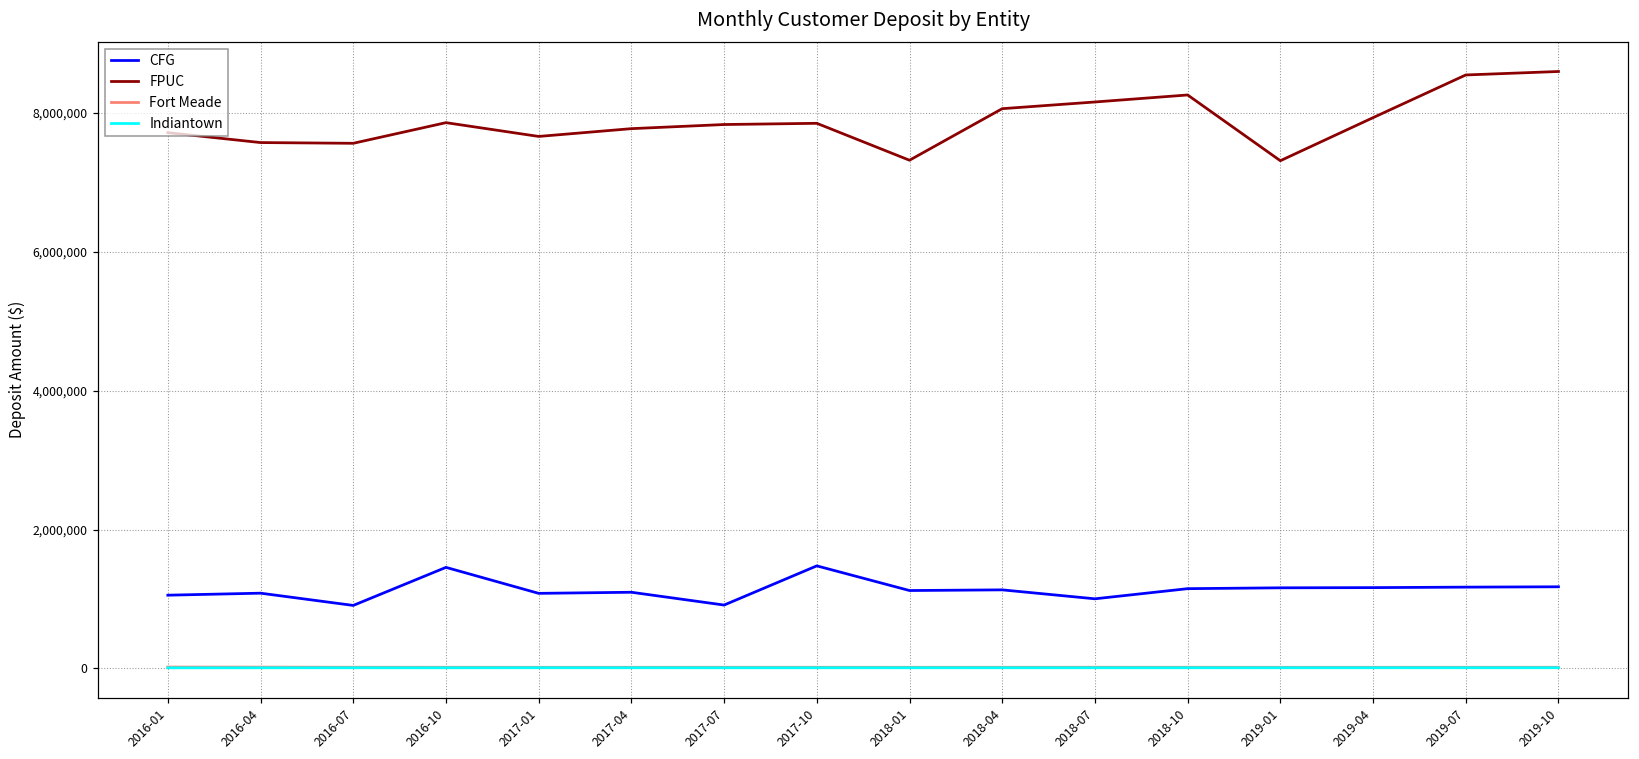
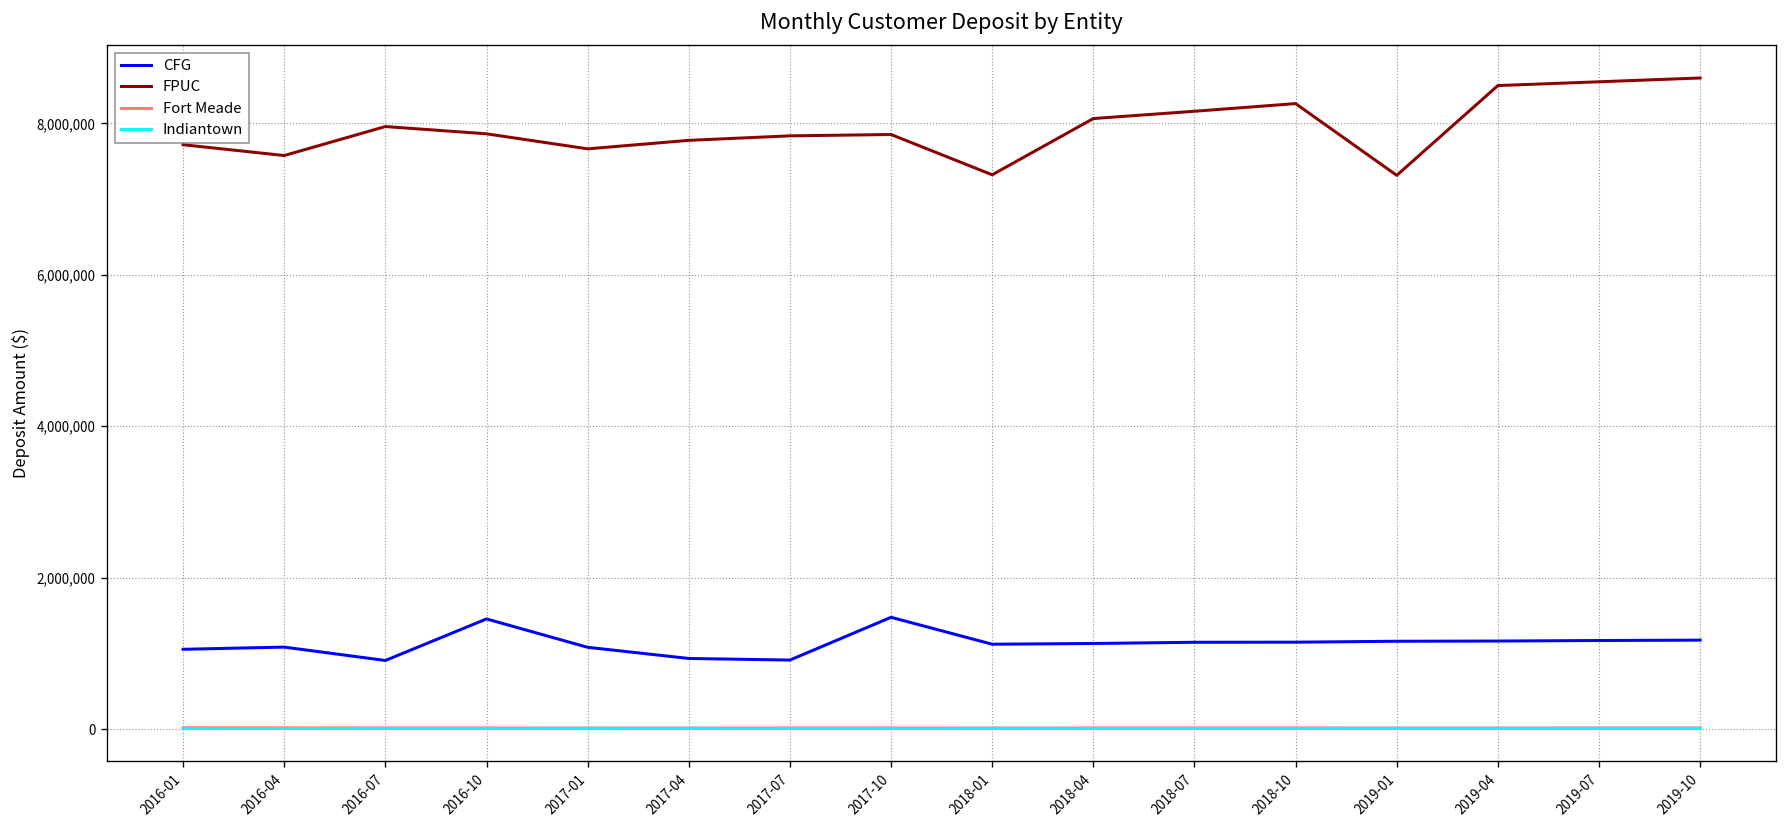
FPUC, 2016-07: 7,600,000 -> 8,000,000
CFG, 2017-04: 1,100,000 -> 900,000
CFG, 2018-07: 1,000,000 -> 1,100,000
FPUC, 2019-04: 7,900,000 -> 8,500,000
